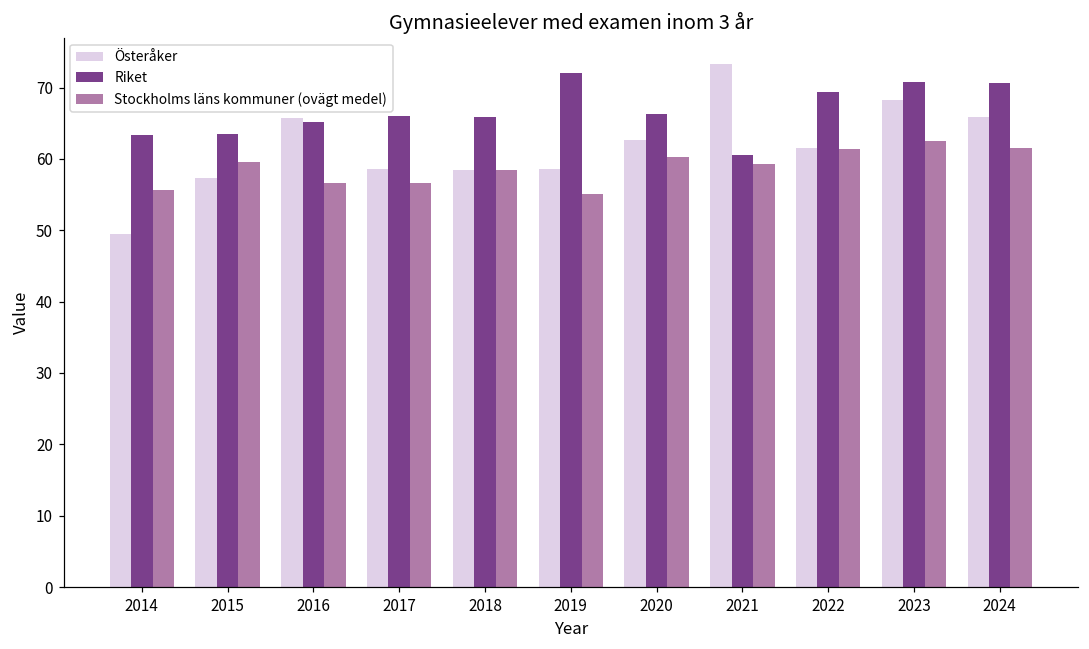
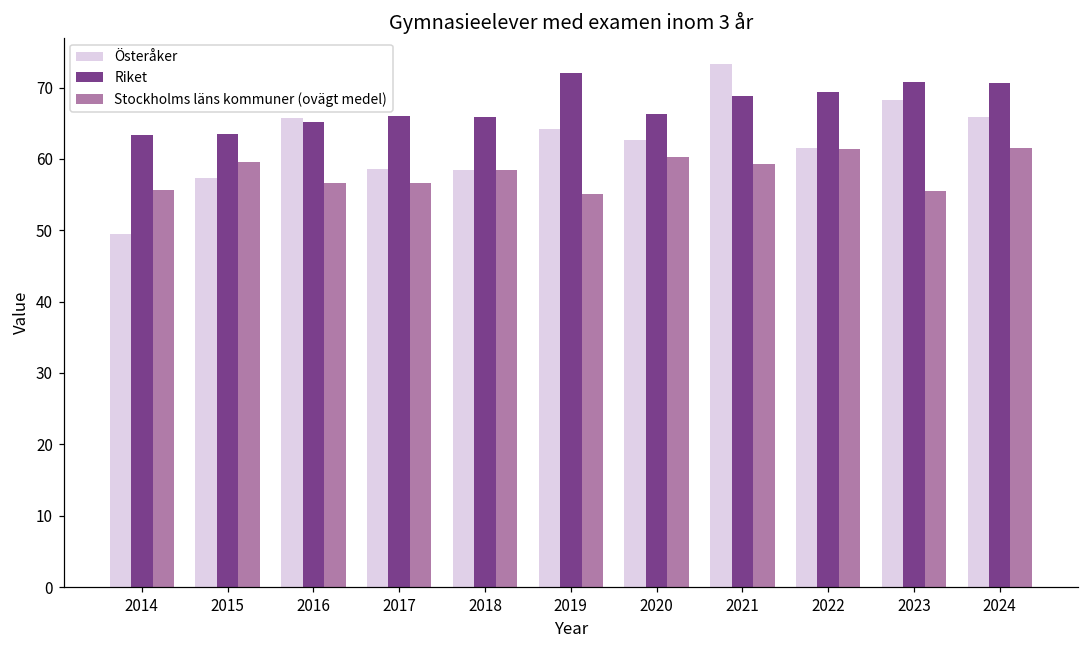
Österåker, 2019: 59 -> 64
Riket, 2021: 61 -> 69
Stockholms läns kommuner (ovägt medel), 2023: 62 -> 55
